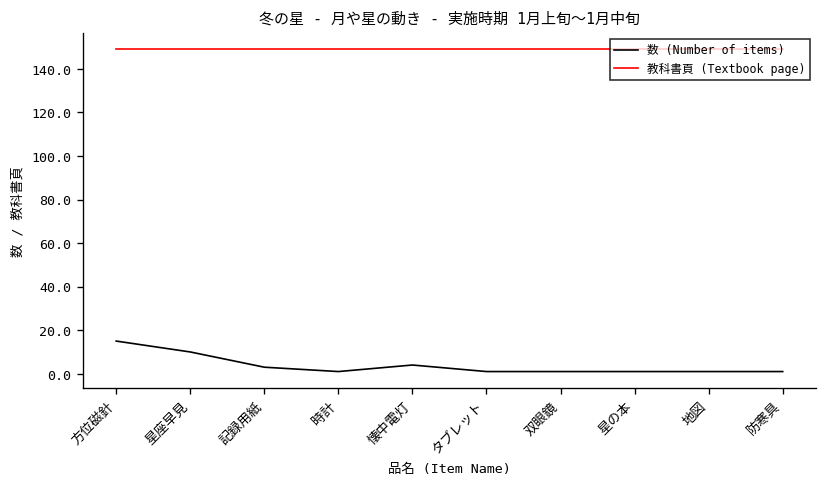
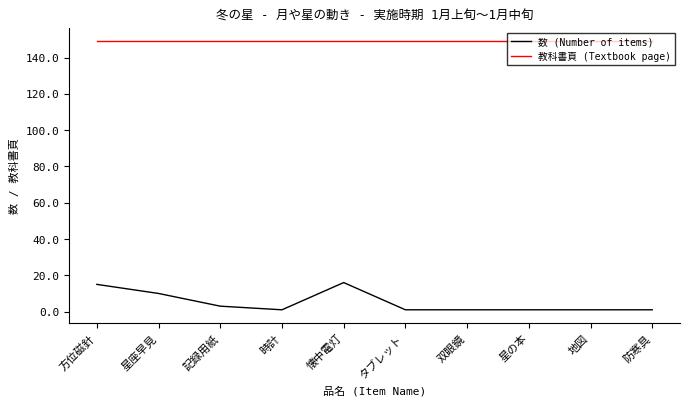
数 (Number of items), 懐中電灯: 4 -> 16
